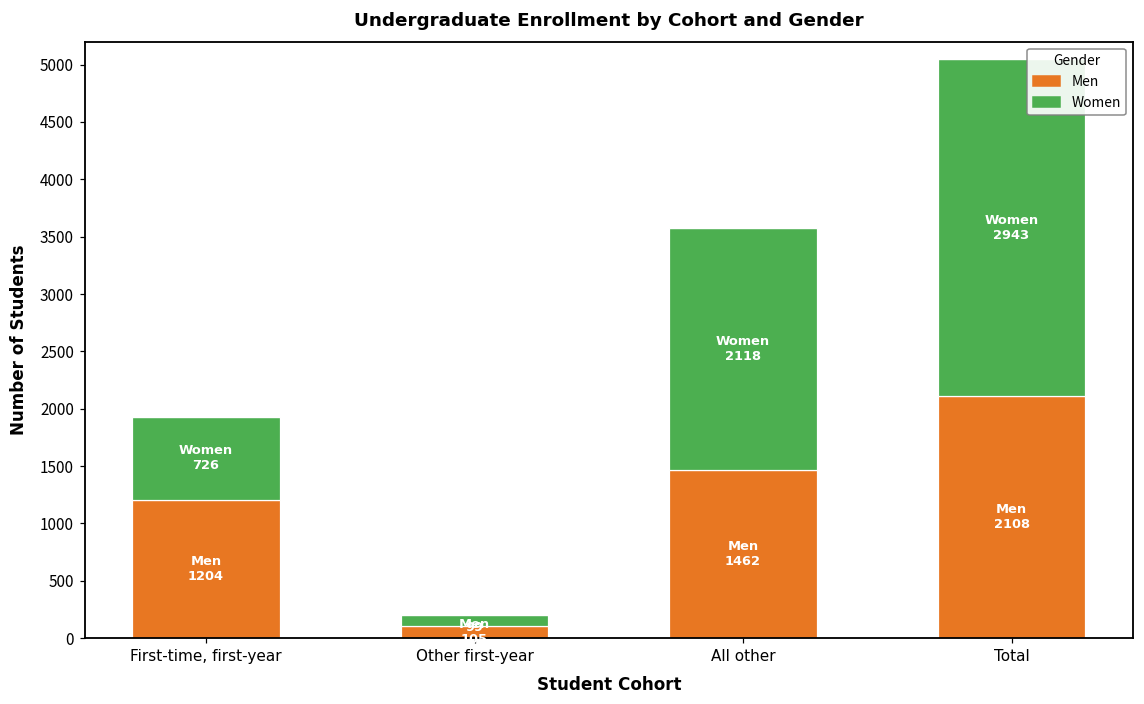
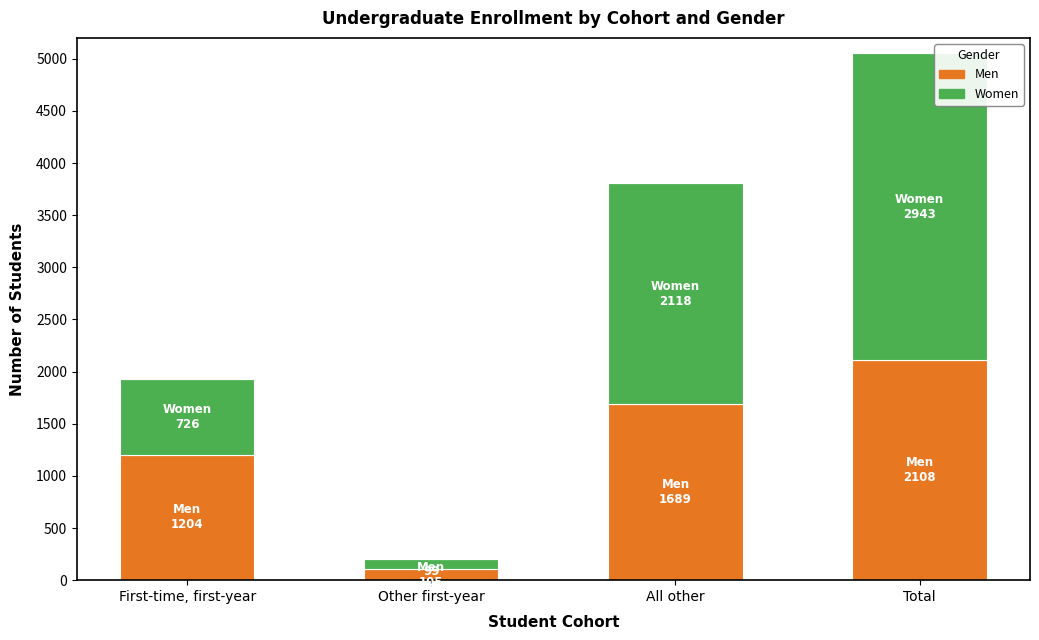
Men, All other: 1462 -> 1689
